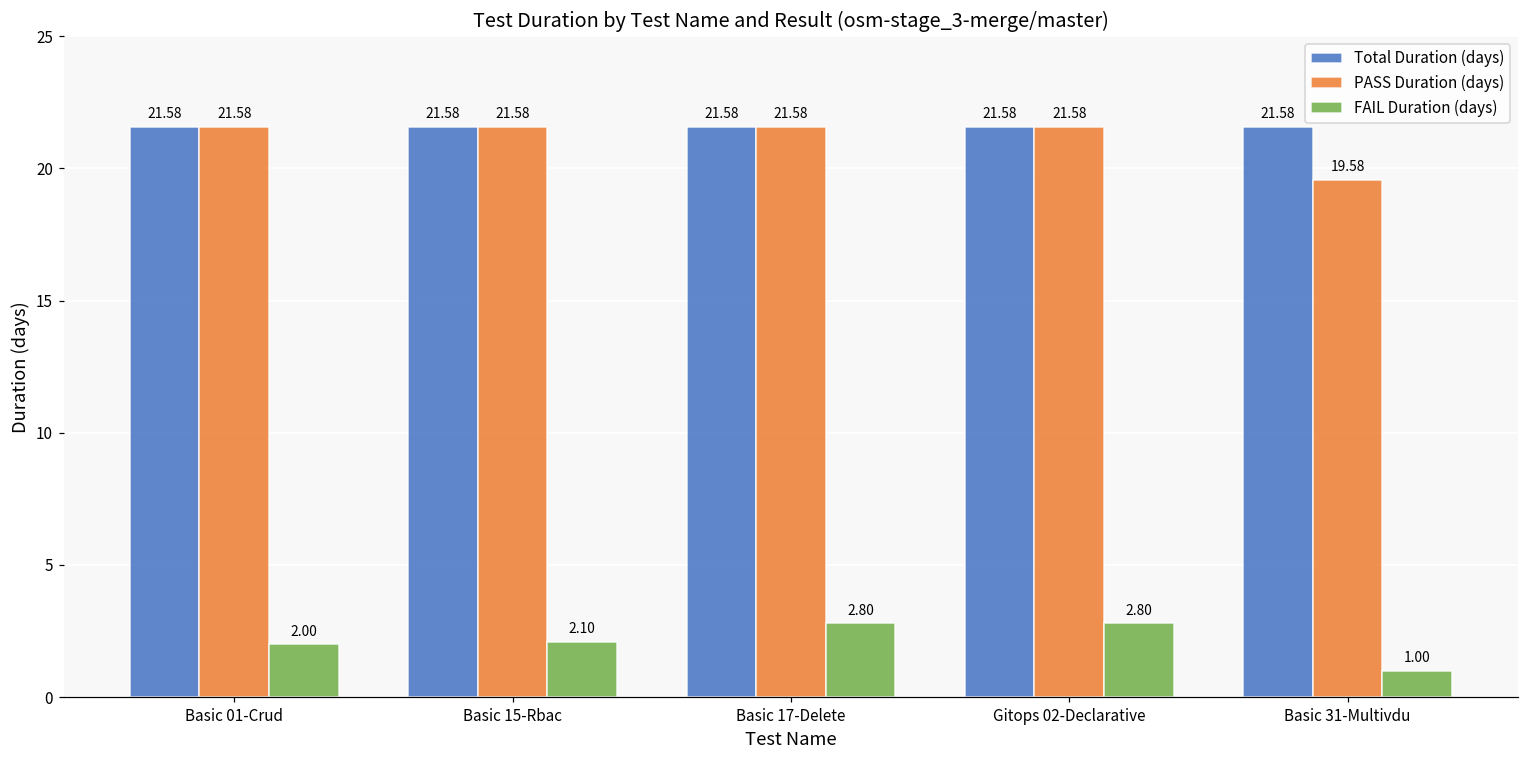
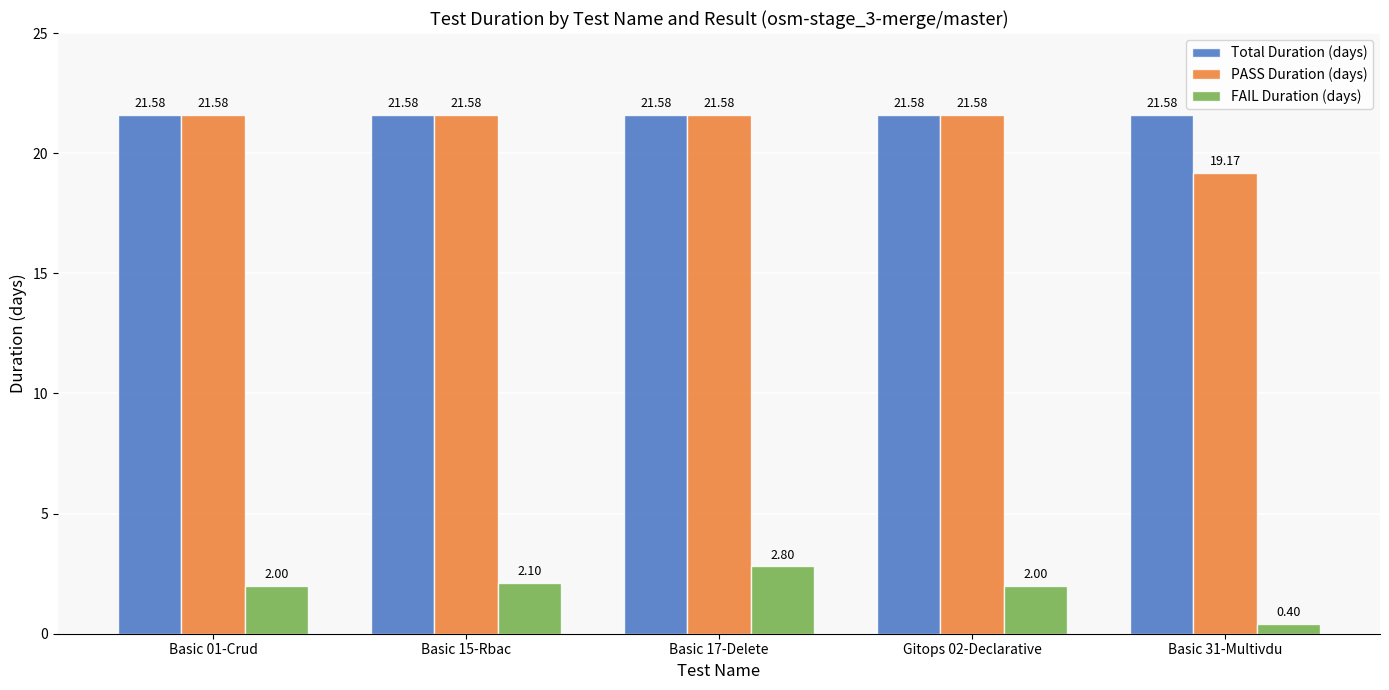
FAIL Duration (days), Gitops 02-Declarative: 2.80 -> 2.00
PASS Duration (days), Basic 31-Multivdu: 19.58 -> 19.17
FAIL Duration (days), Basic 31-Multivdu: 1.00 -> 0.40
